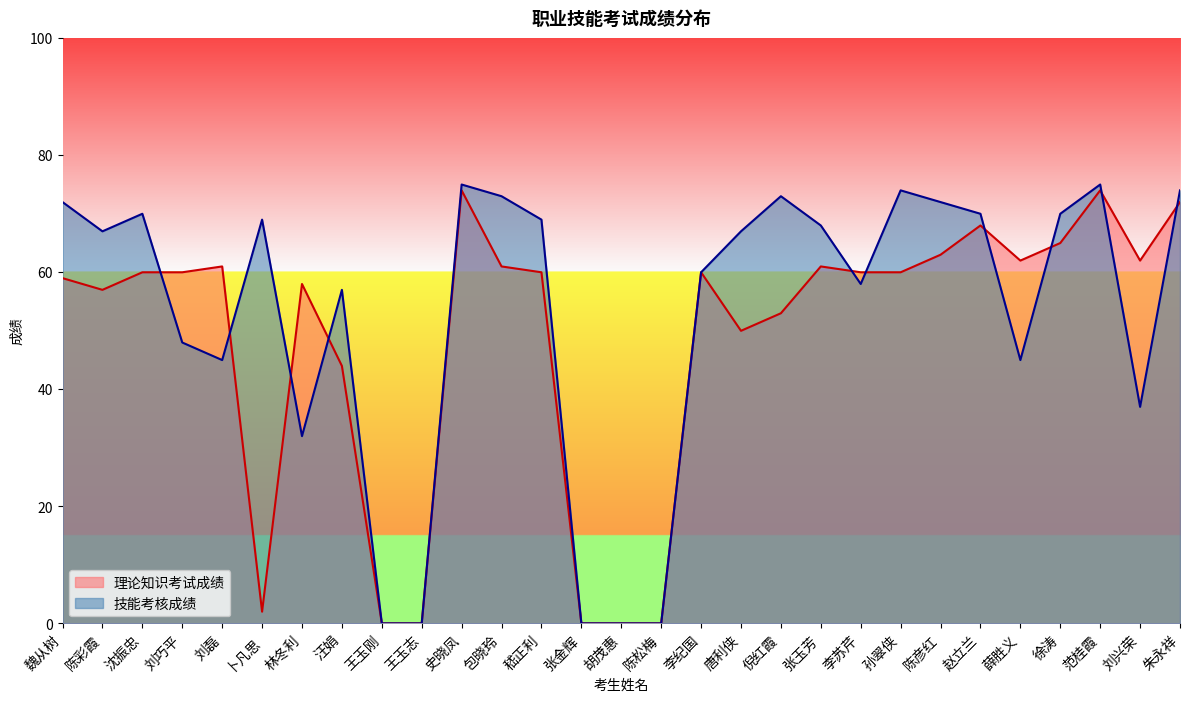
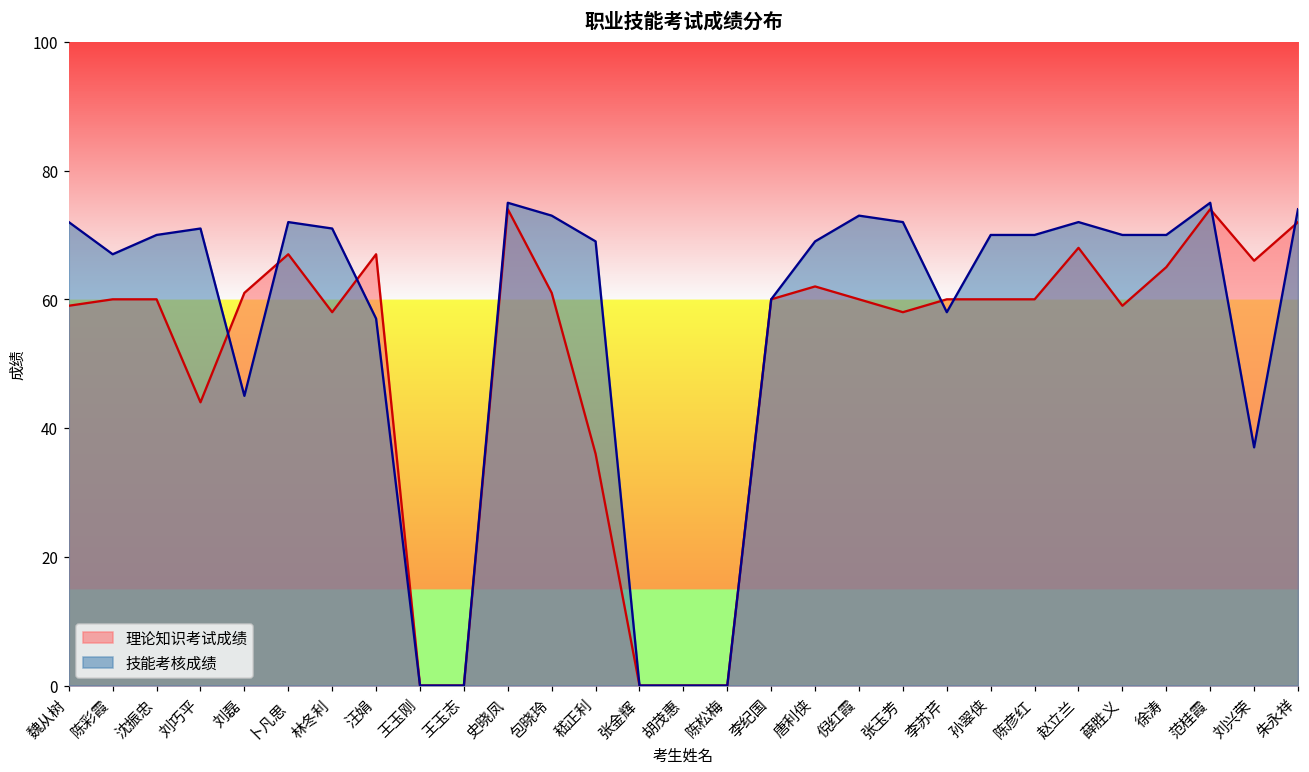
理论知识考试成绩, 陈彩霞: 57 -> 60
理论知识考试成绩, 刘巧平: 60 -> 44
技能考核成绩, 刘巧平: 48 -> 71
理论知识考试成绩, 卜凡思: 2 -> 67
技能考核成绩, 卜凡思: 69 -> 72
技能考核成绩, 林冬利: 32 -> 71
理论知识考试成绩, 汪娟: 44 -> 67
理论知识考试成绩, 嵇正利: 60 -> 36
理论知识考试成绩, 唐利侠: 50 -> 62
技能考核成绩, 唐利侠: 67 -> 69
理论知识考试成绩, 倪红霞: 53 -> 60
理论知识考试成绩, 张玉芳: 61 -> 58
技能考核成绩, 张玉芳: 68 -> 72
技能考核成绩, 孙翠侠: 74 -> 70
理论知识考试成绩, 陈彦红: 63 -> 60
技能考核成绩, 陈彦红: 72 -> 70
技能考核成绩, 赵立兰: 70 -> 72
理论知识考试成绩, 薛胜义: 62 -> 59
技能考核成绩, 薛胜义: 45 -> 70
理论知识考试成绩, 刘兴荣: 62 -> 66
